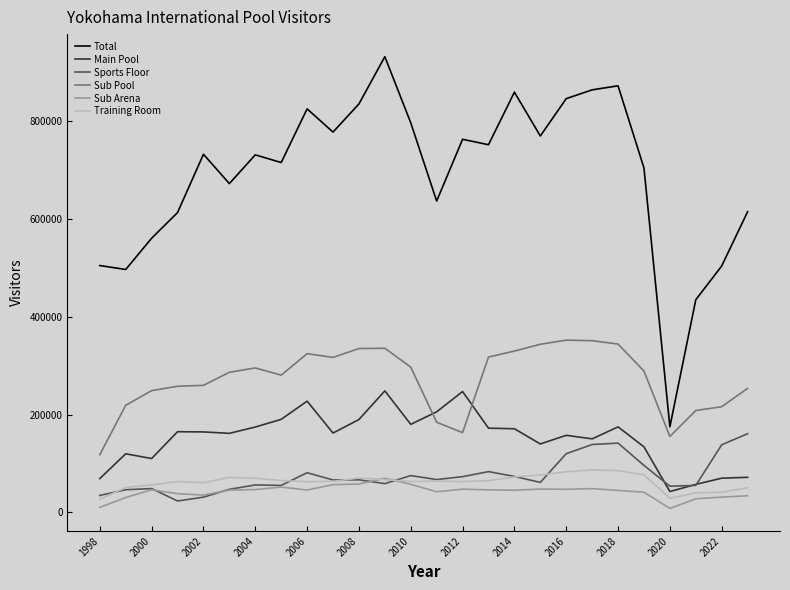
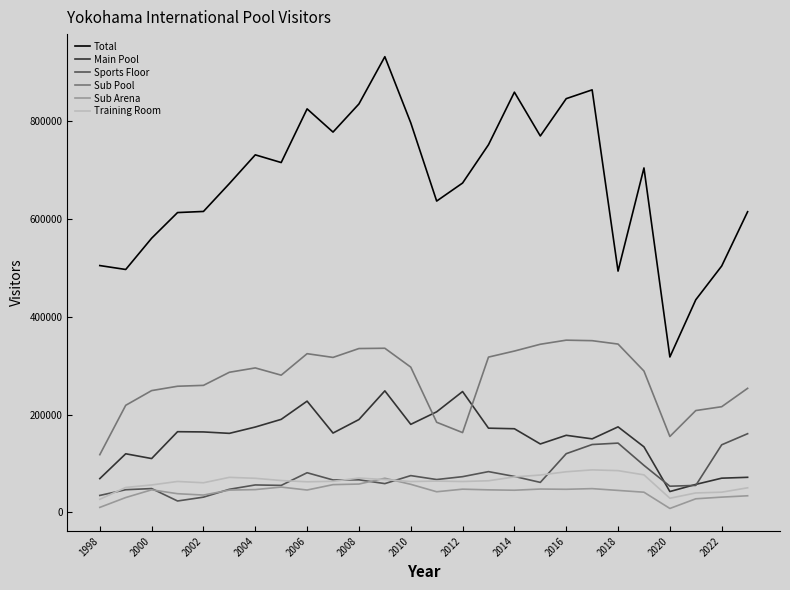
Total, 2002: 730000 -> 620000
Total, 2012: 760000 -> 670000
Total, 2018: 870000 -> 490000
Total, 2020: 170000 -> 320000
